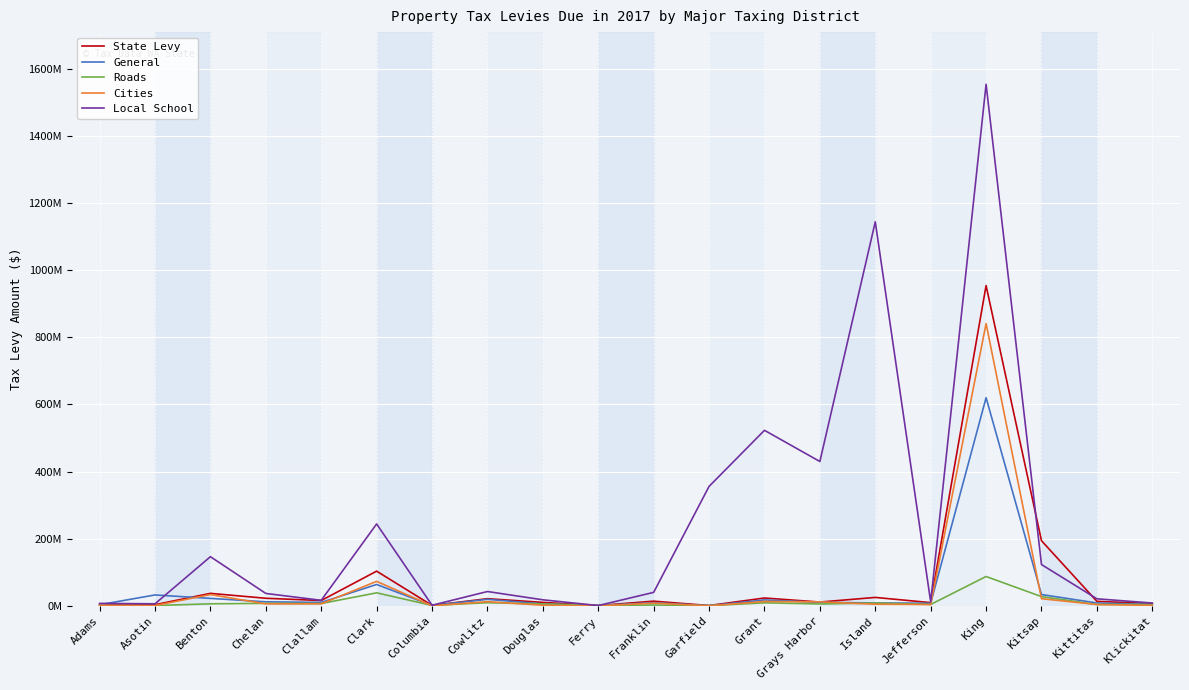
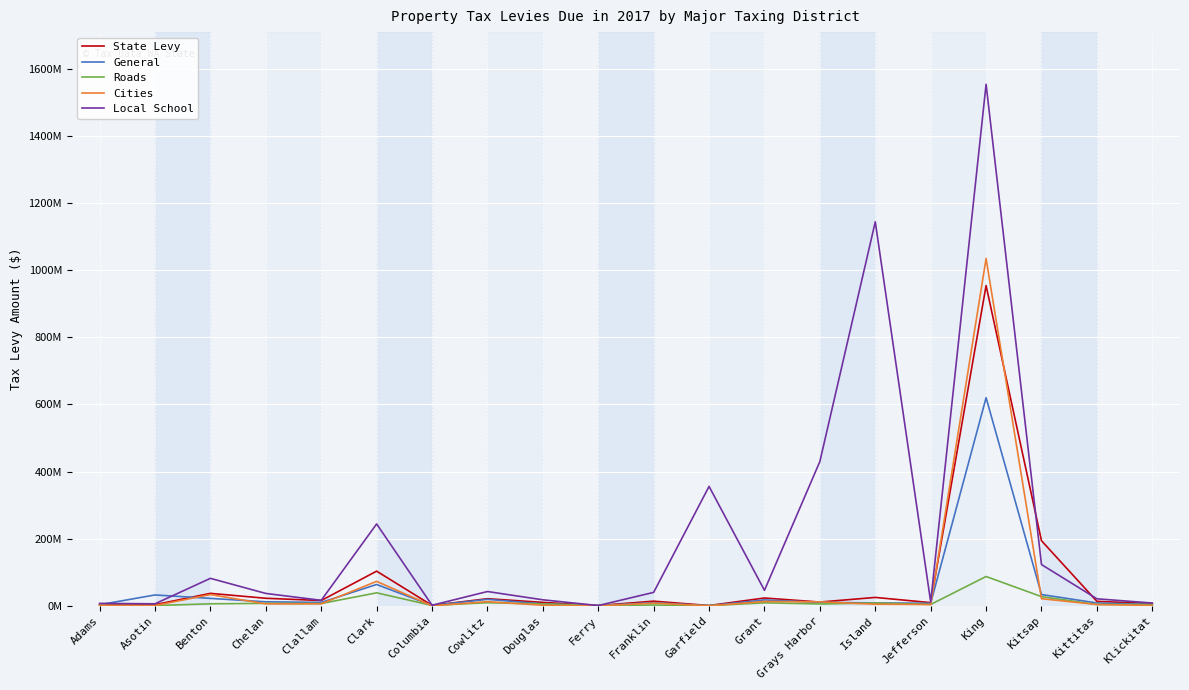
Local School, Benton: 150000000 -> 80000000
Local School, Grant: 520000000 -> 50000000
Cities, King: 840000000 -> 1030000000
